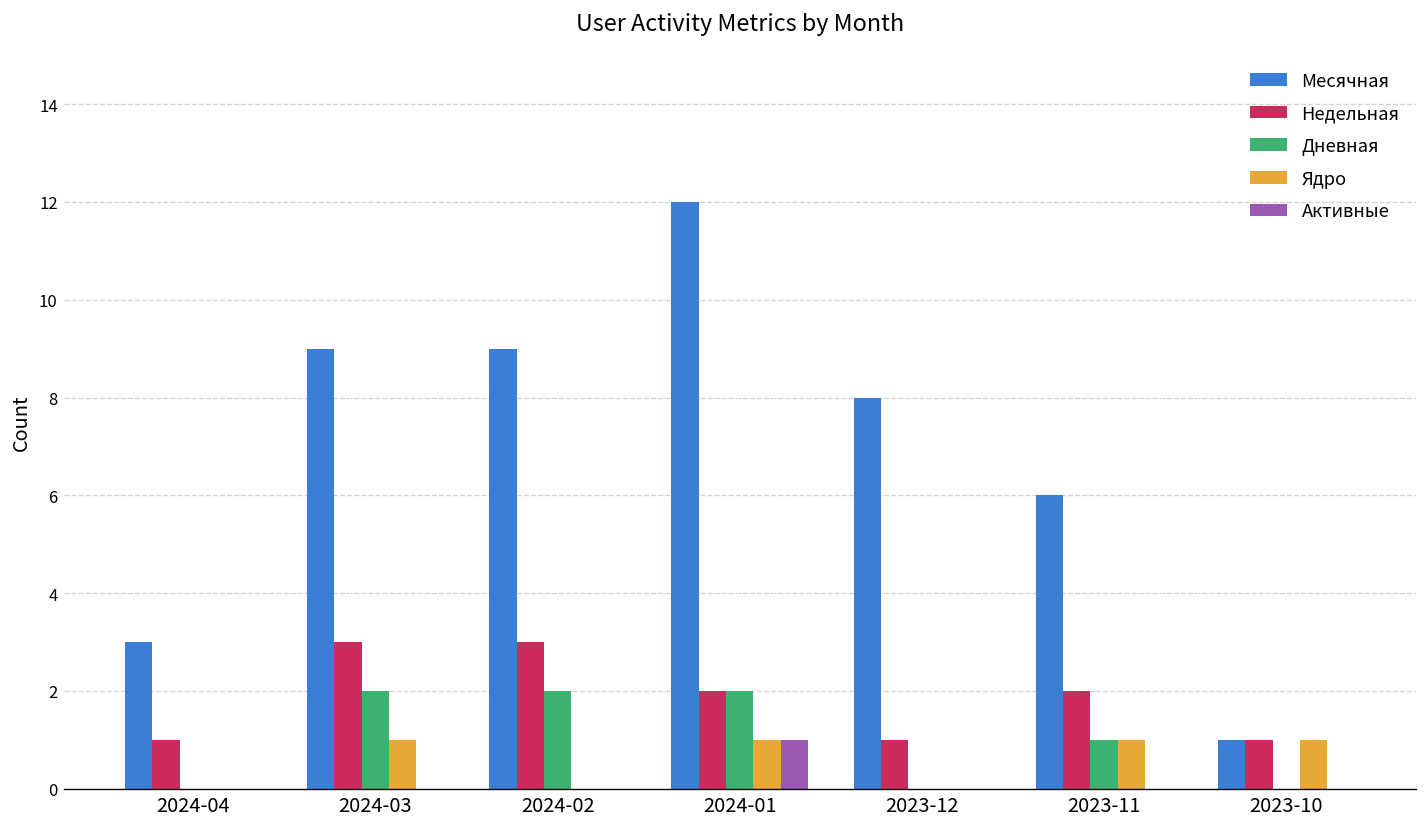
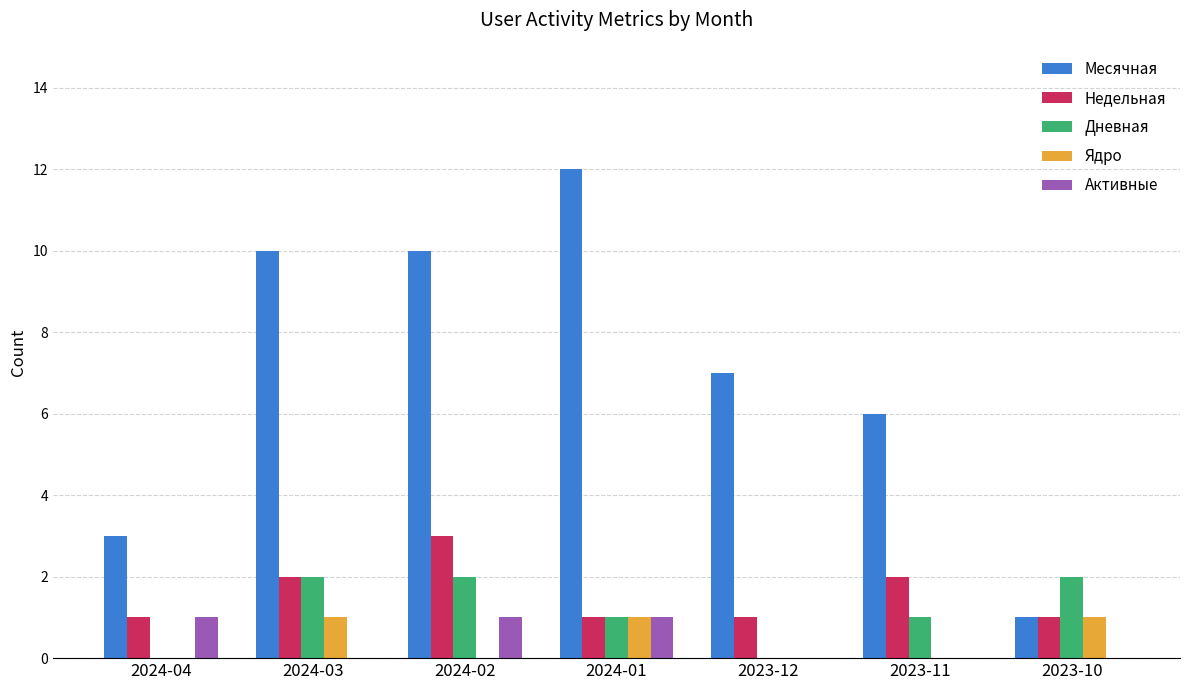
Активные, 2024-04: 0 -> 1
Месячная, 2024-03: 9 -> 10
Недельная, 2024-03: 3 -> 2
Месячная, 2024-02: 9 -> 10
Активные, 2024-02: 0 -> 1
Недельная, 2024-01: 2 -> 1
Дневная, 2024-01: 2 -> 1
Месячная, 2023-12: 8 -> 7
Ядро, 2023-11: 1 -> 0
Дневная, 2023-10: 0 -> 2
